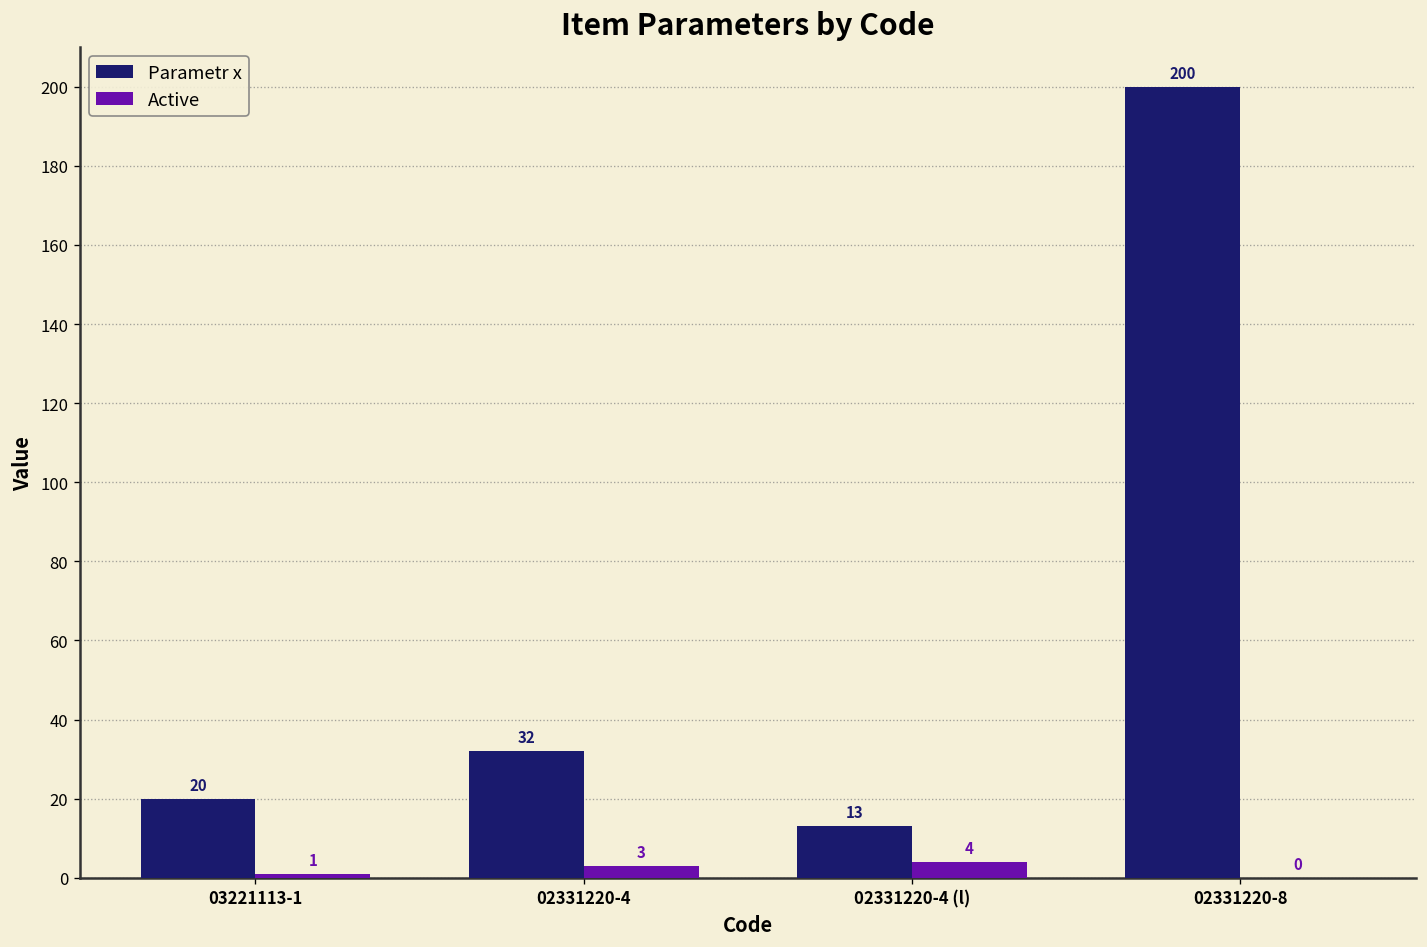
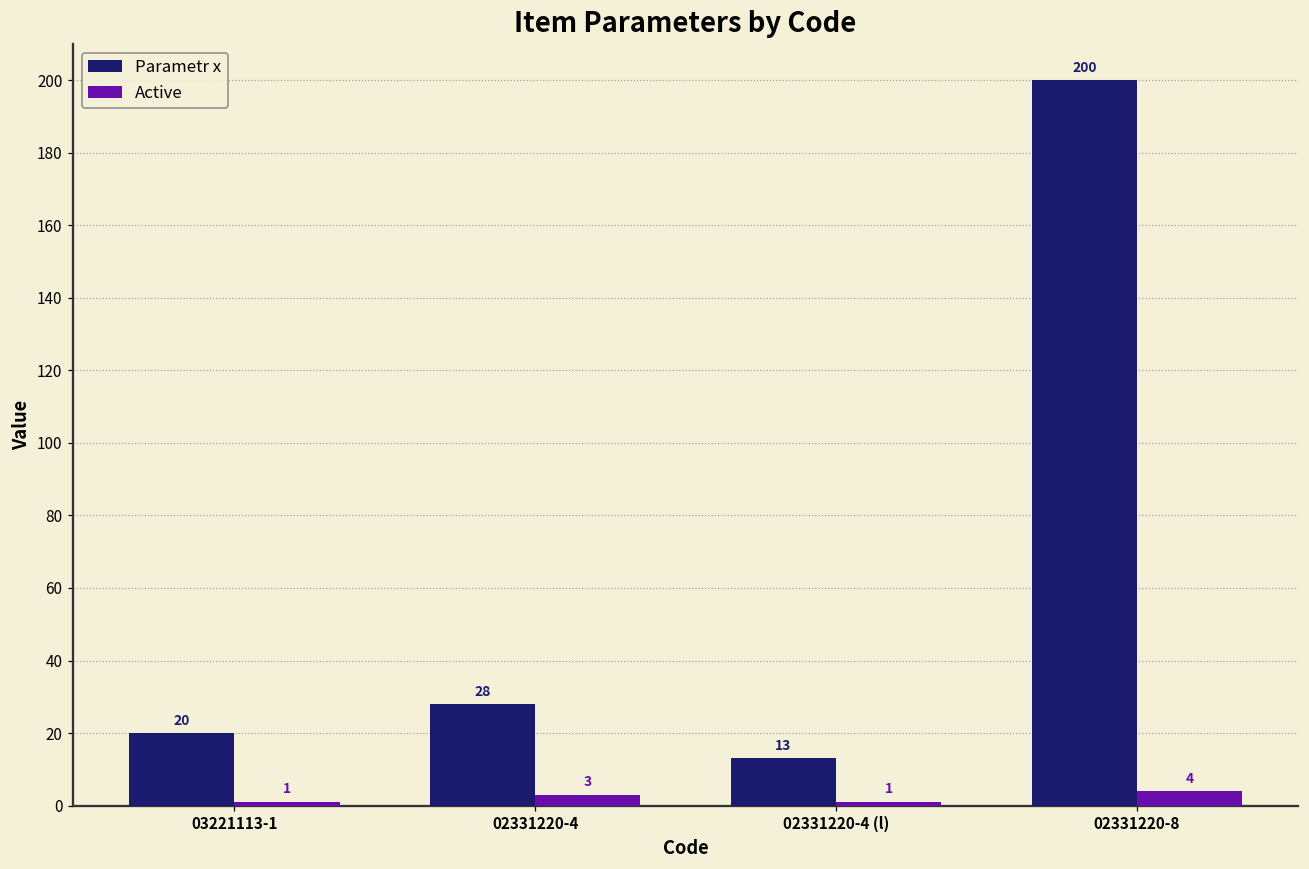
Parametr x, 02331220-4: 32 -> 28
Active, 02331220-4 (l): 4 -> 1
Active, 02331220-8: 0 -> 4
